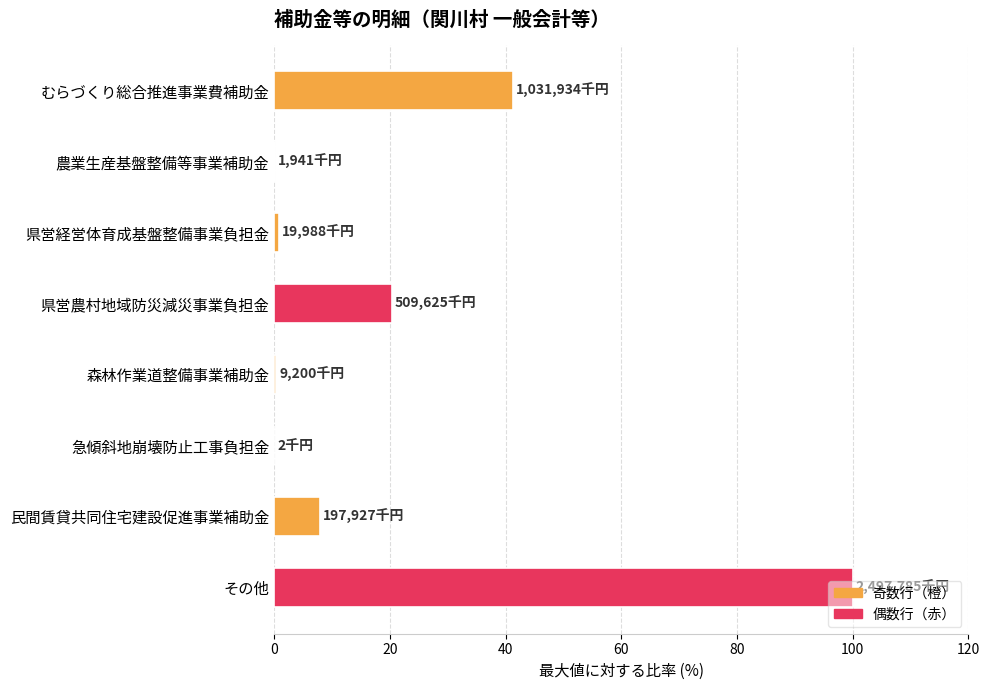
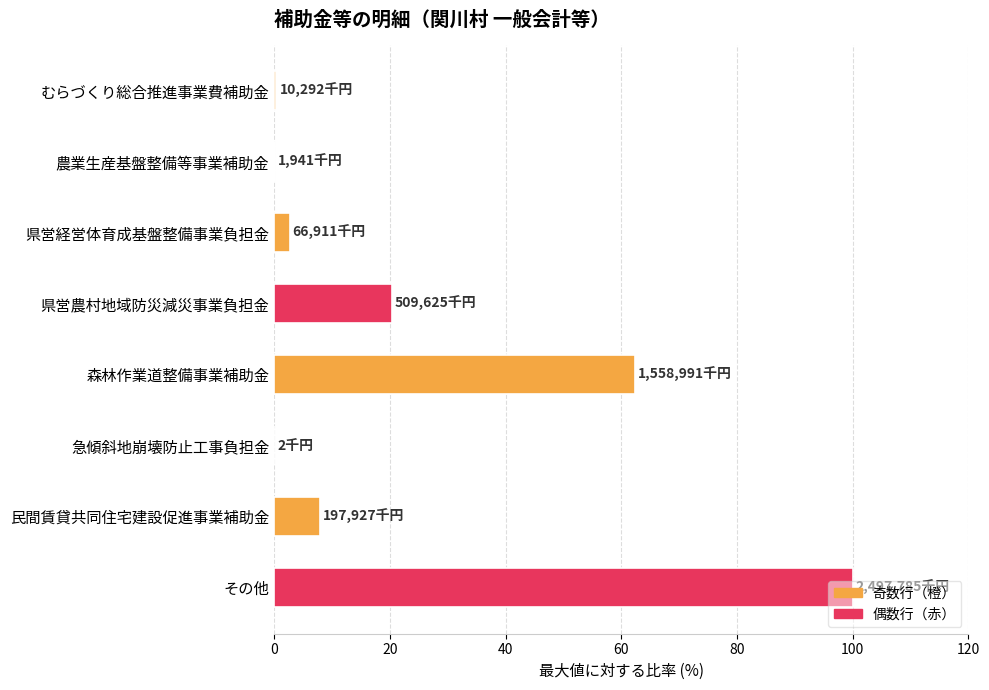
むらづくり総合推進事業費補助金: 1,031,934 -> 10,292
県営経営体育成基盤整備事業負担金: 19,988 -> 66,911
森林作業道整備事業補助金: 9,200 -> 1,558,991
